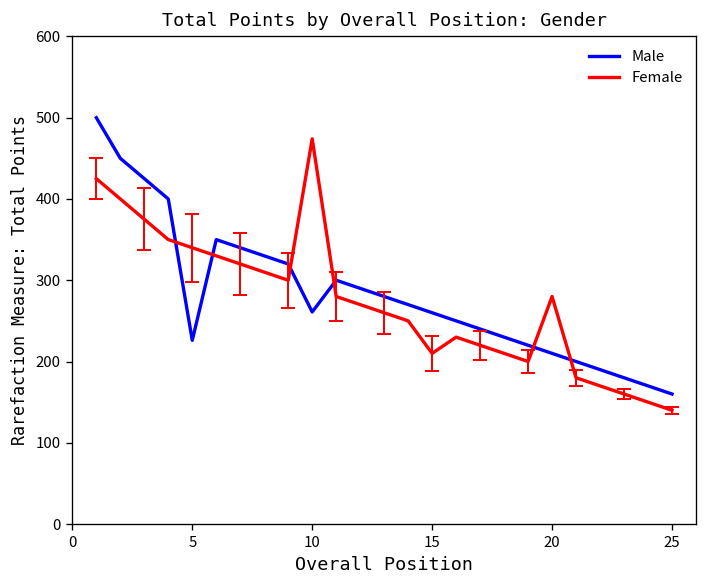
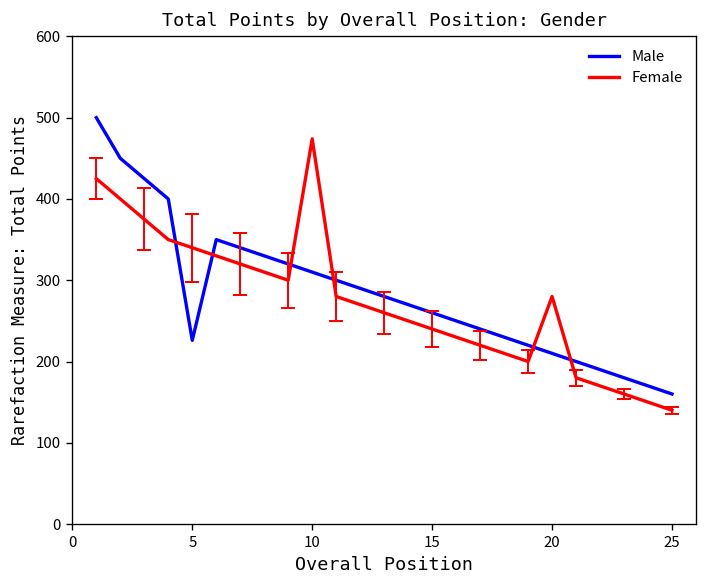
Male, 10: 260 -> 310
Female, 15: 210 -> 240
